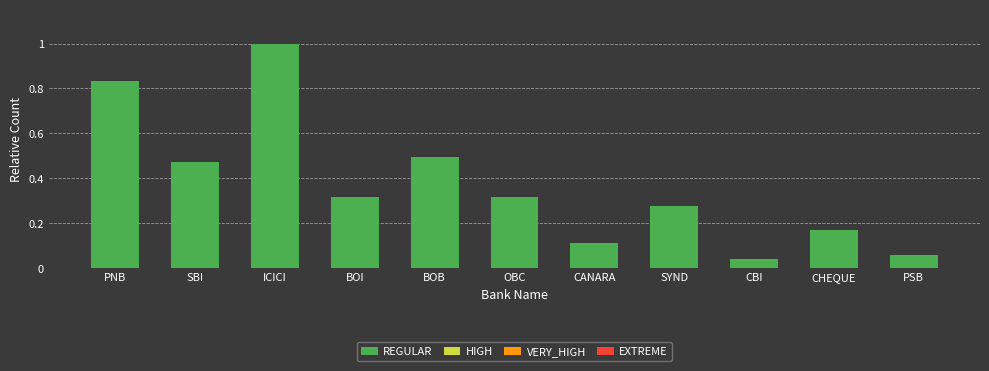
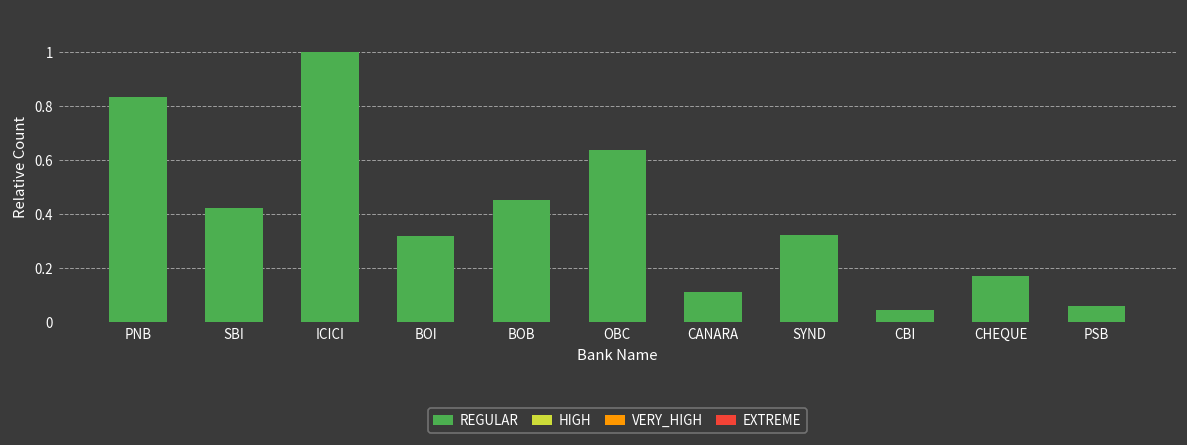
REGULAR, SBI: 0.47 -> 0.42
REGULAR, BOB: 0.49 -> 0.45
REGULAR, OBC: 0.32 -> 0.64
REGULAR, SYND: 0.28 -> 0.32
